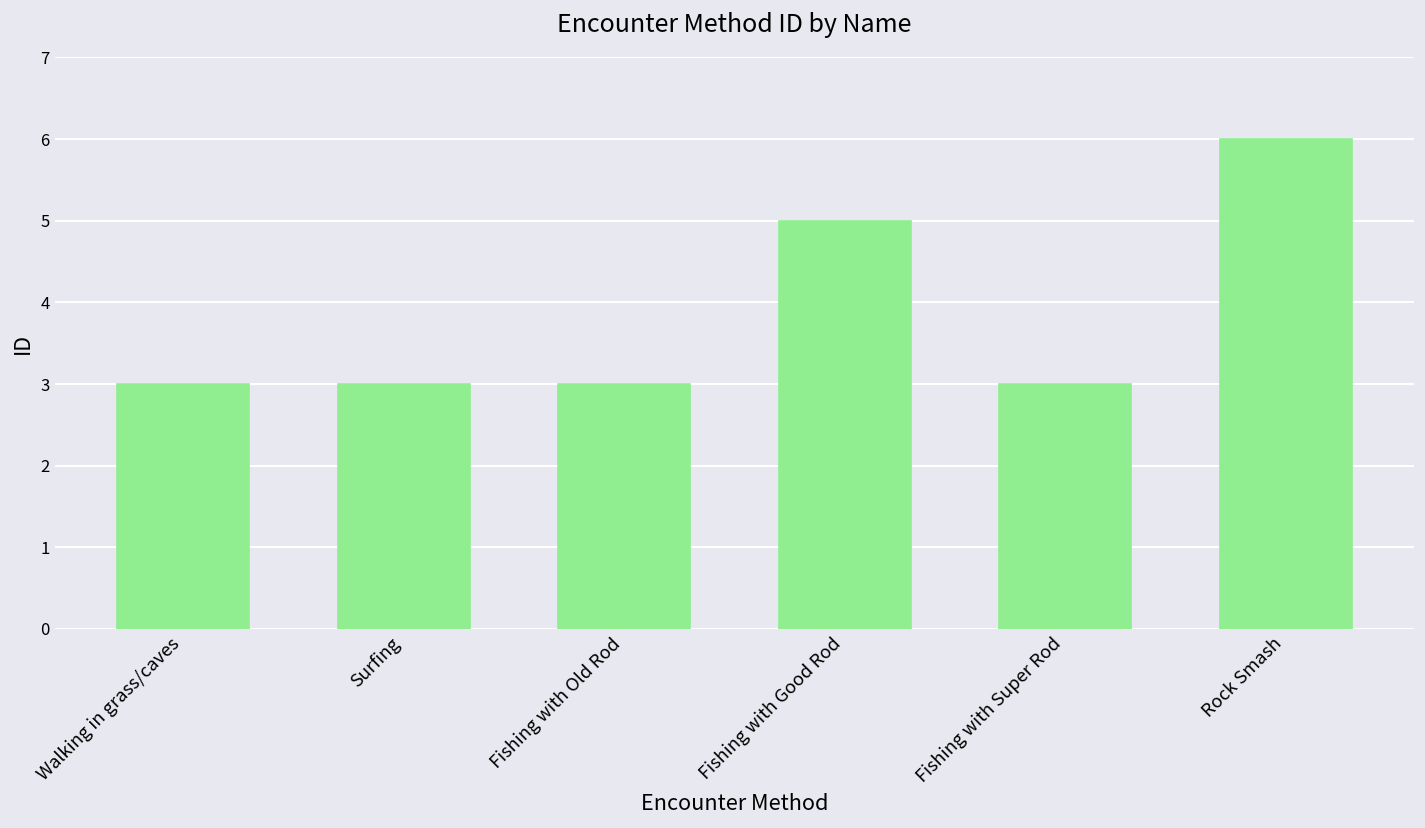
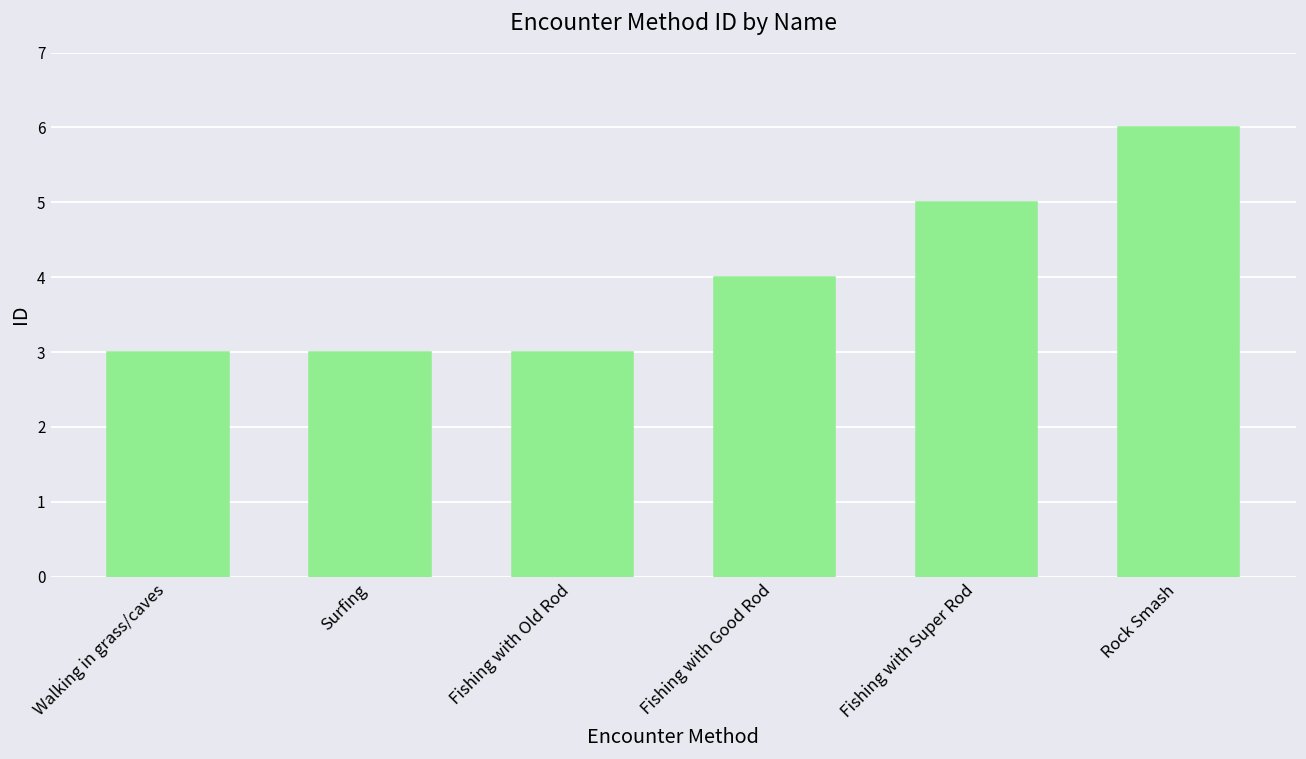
Fishing with Good Rod: 5 -> 4
Fishing with Super Rod: 3 -> 5
